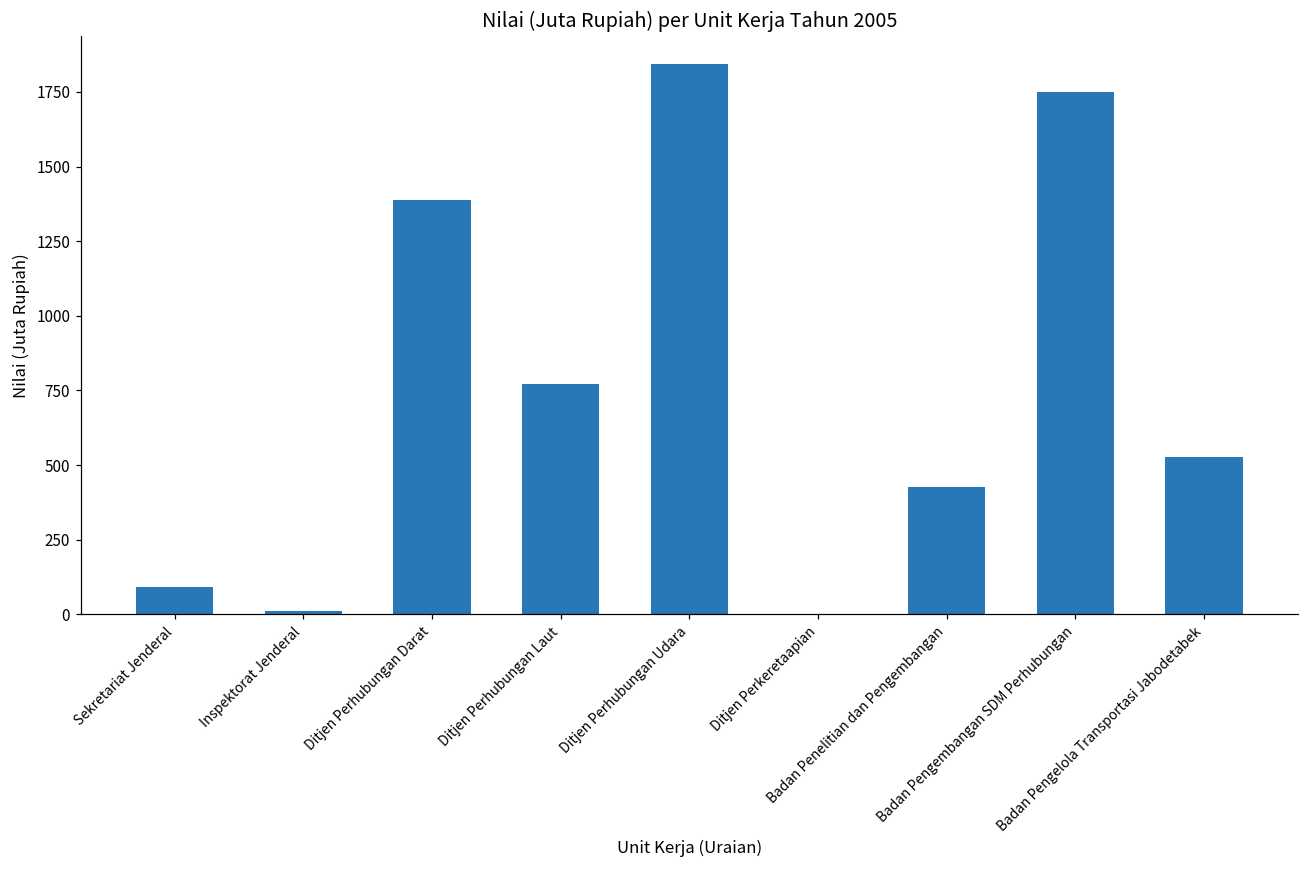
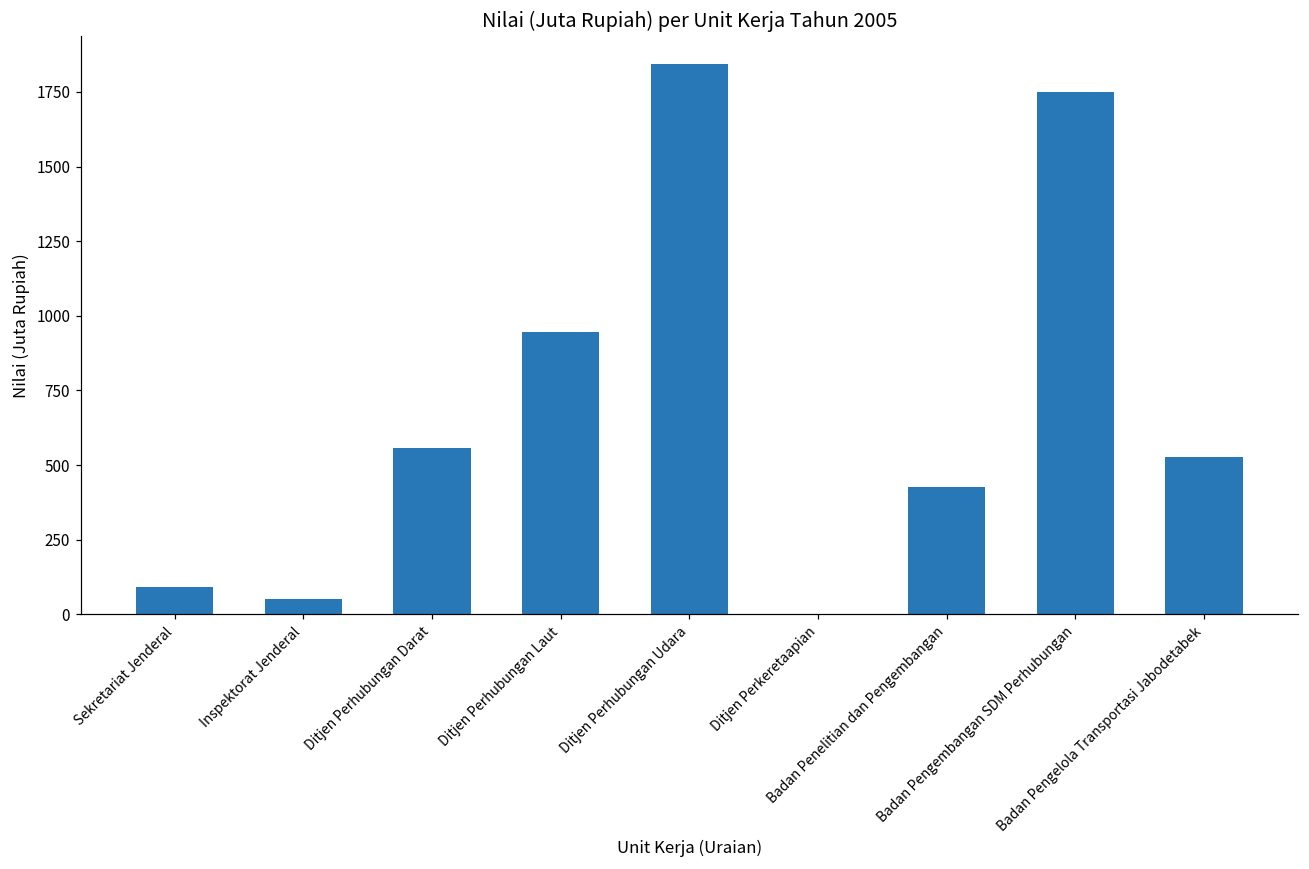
Inspektorat Jenderal: 10 -> 50
Ditjen Perhubungan Darat: 1390 -> 560
Ditjen Perhubungan Laut: 770 -> 950
